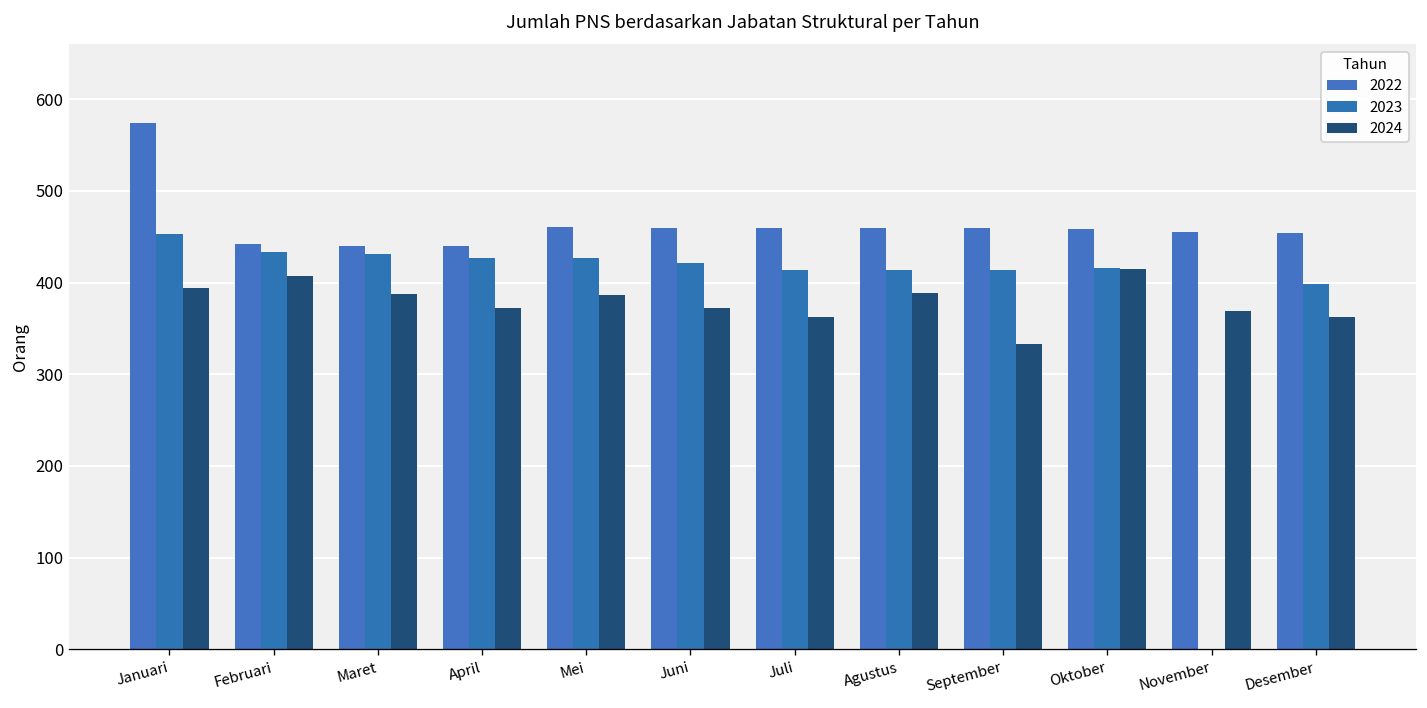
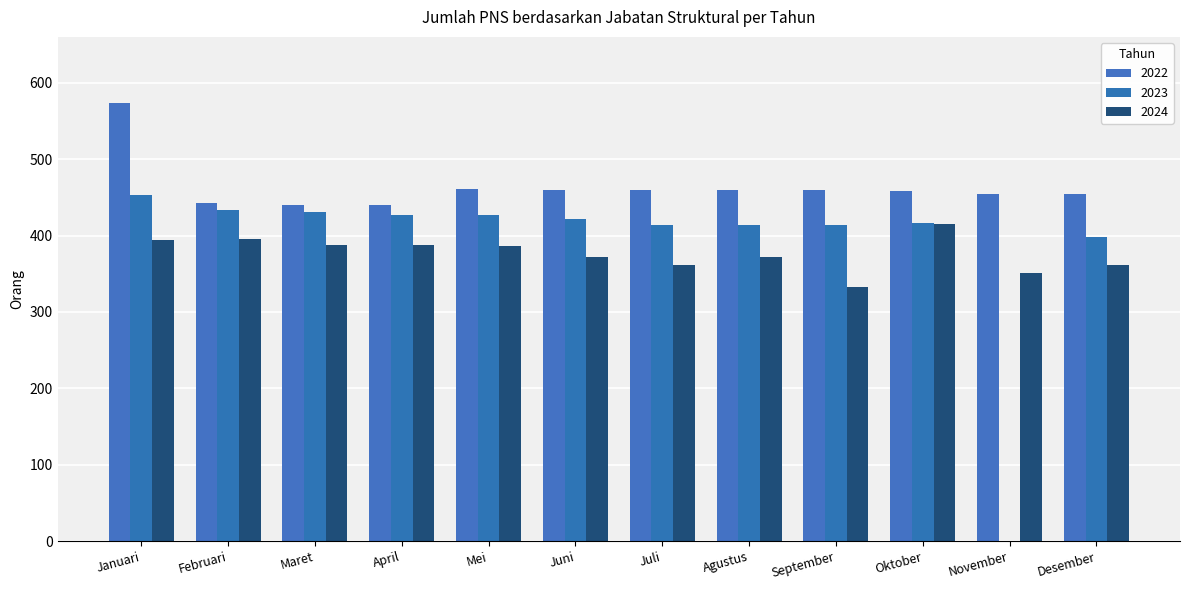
2024, Februari: 410 -> 400
2024, April: 370 -> 390
2024, Agustus: 390 -> 370
2024, November: 370 -> 350
